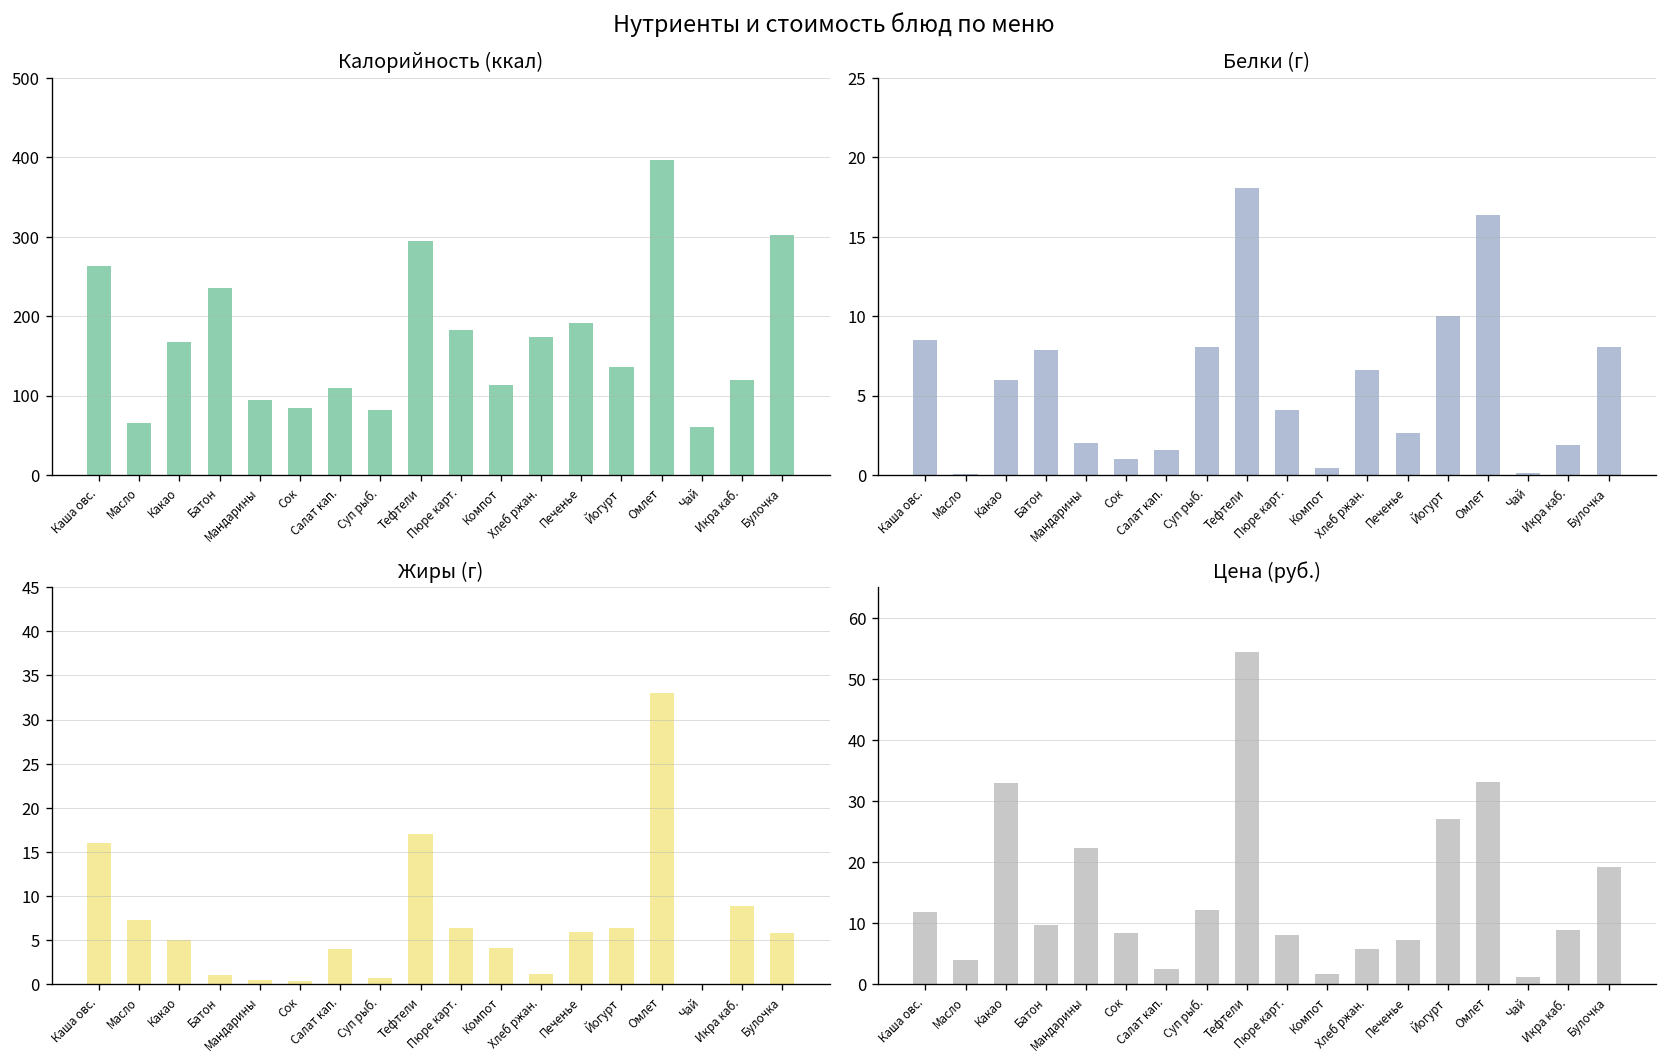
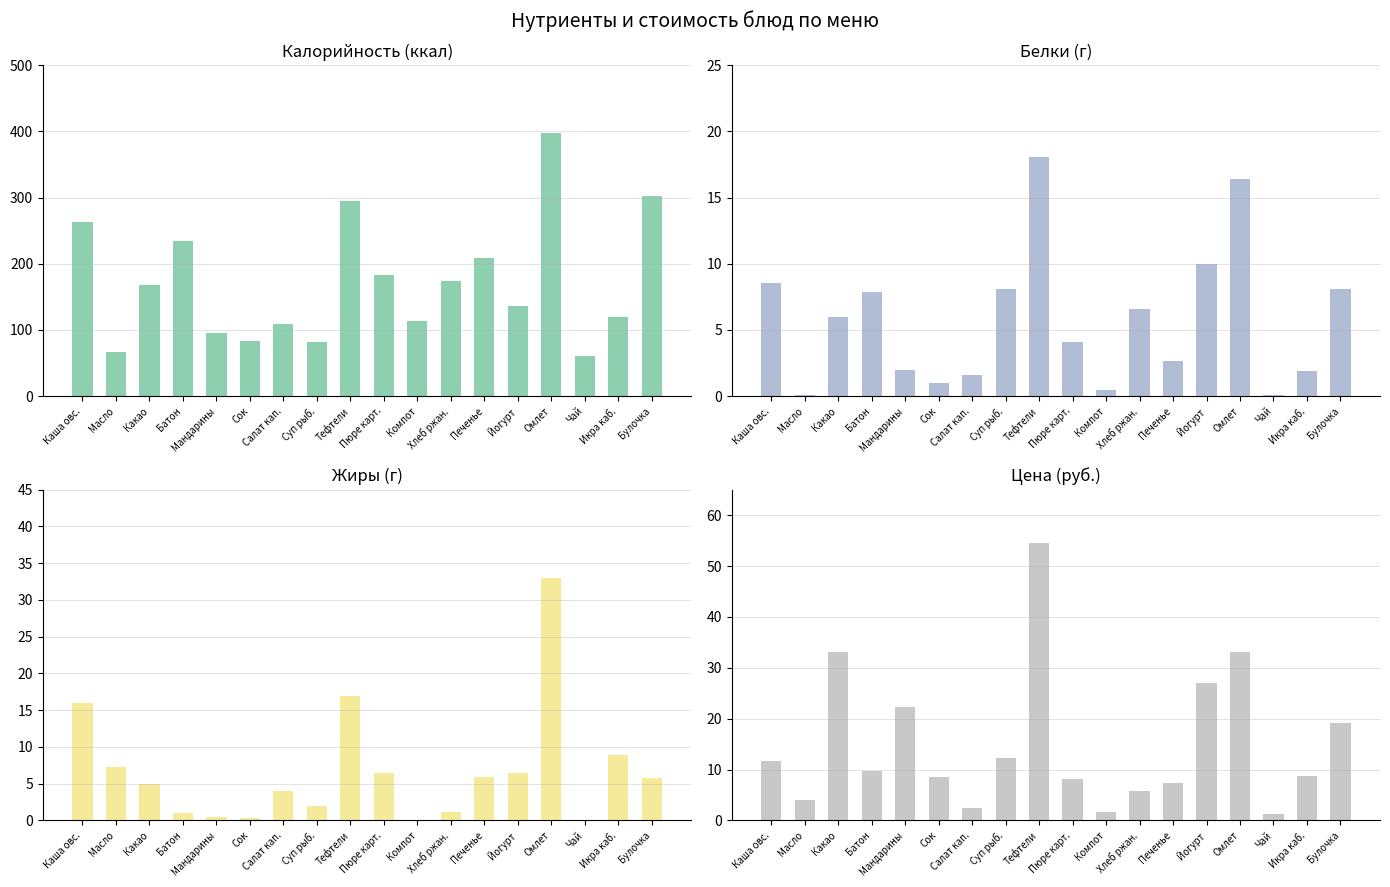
Калорийность (ккал), Печенье: 190 -> 210
Жиры (г), Суп рыб.: 1 -> 2
Жиры (г), Компот: 4 -> 0
